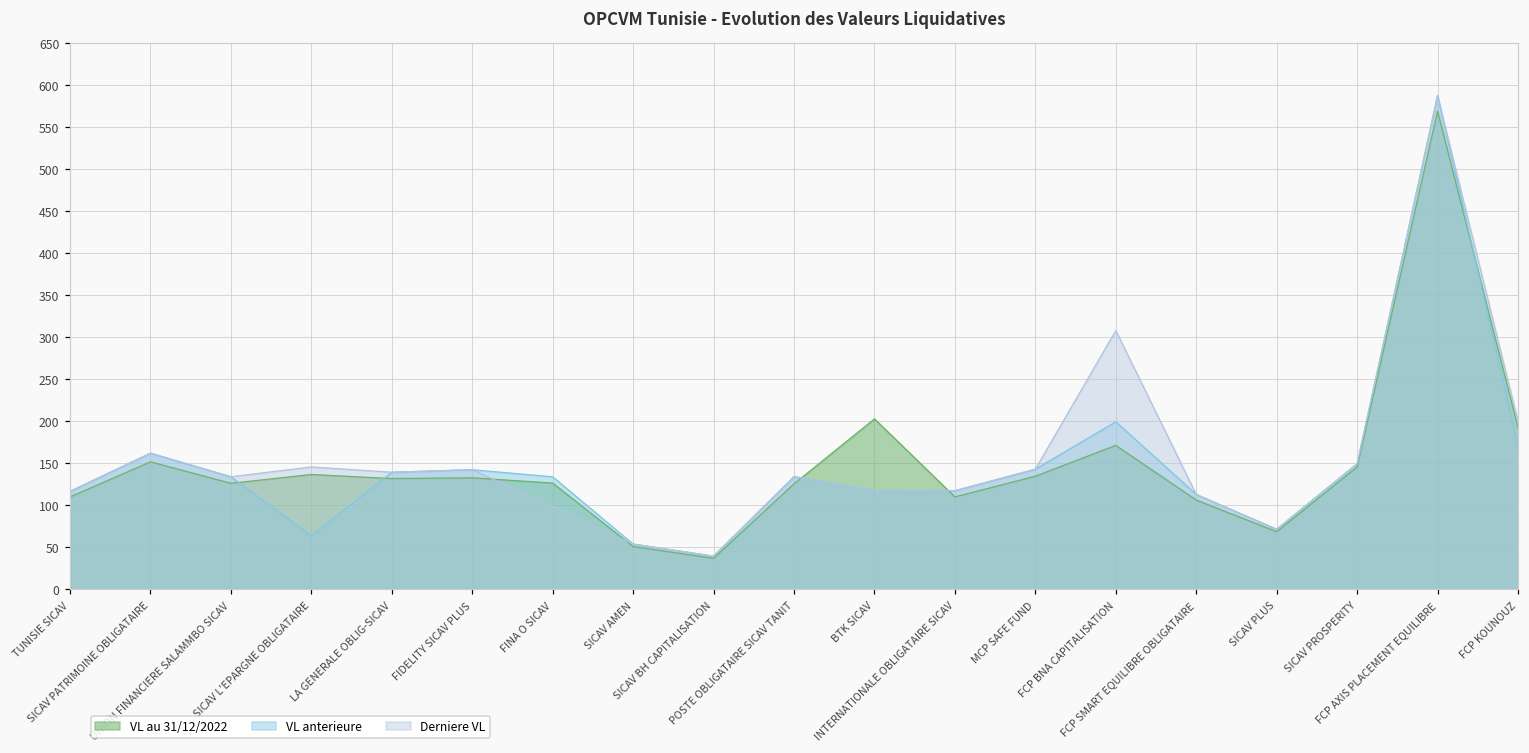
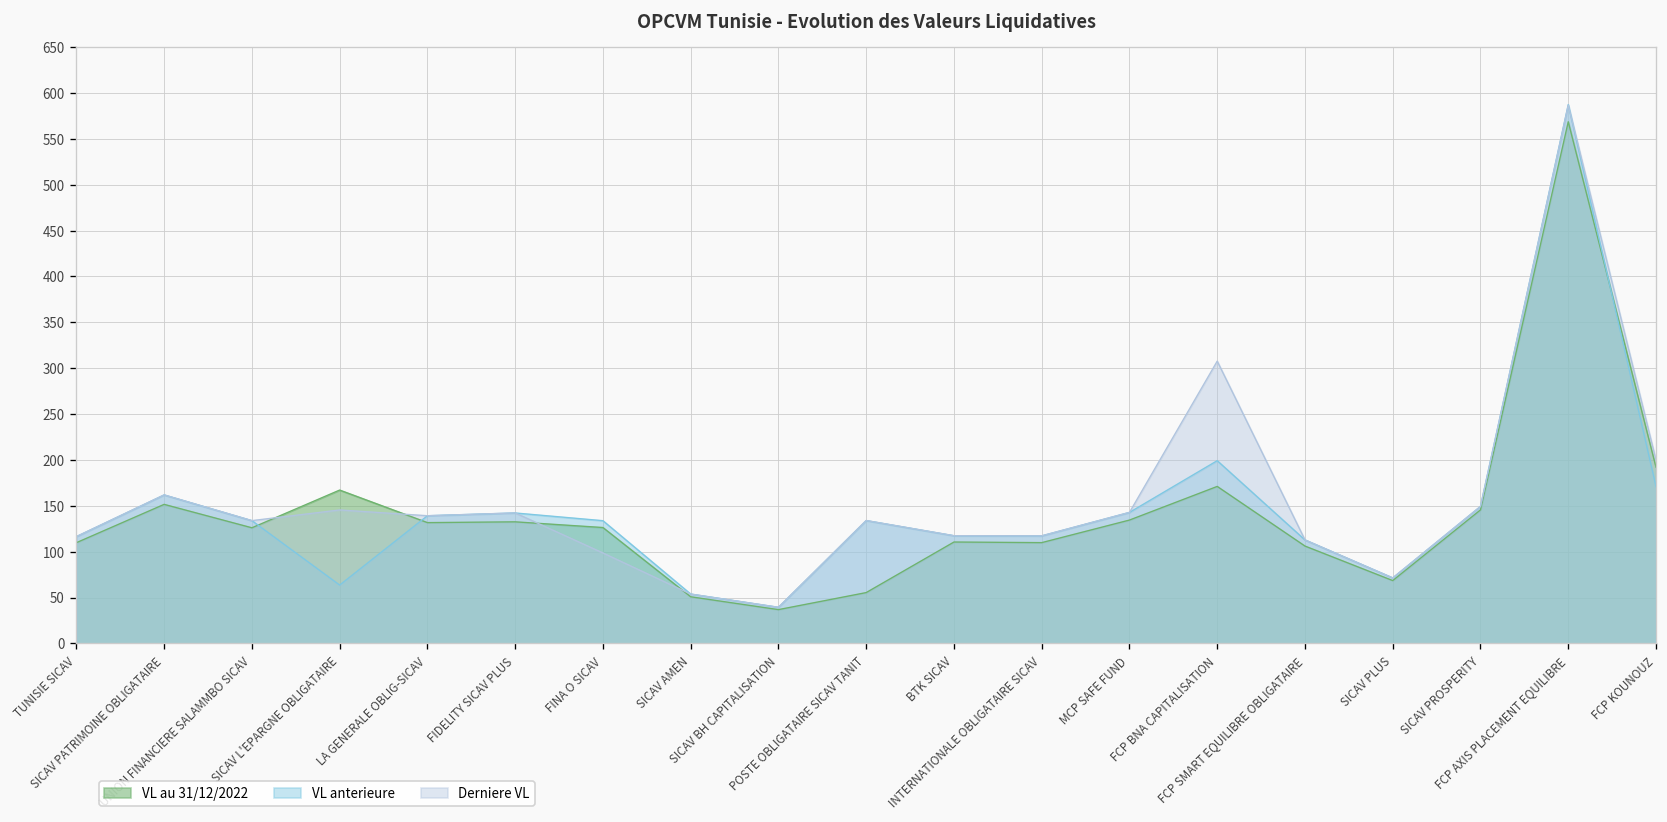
VL au 31/12/2022, SICAV L'EPARGNE OBLIGATAIRE: 140 -> 170
VL au 31/12/2022, POSTE OBLIGATAIRE SICAV TANIT: 130 -> 60
VL au 31/12/2022, BTK SICAV: 200 -> 110
